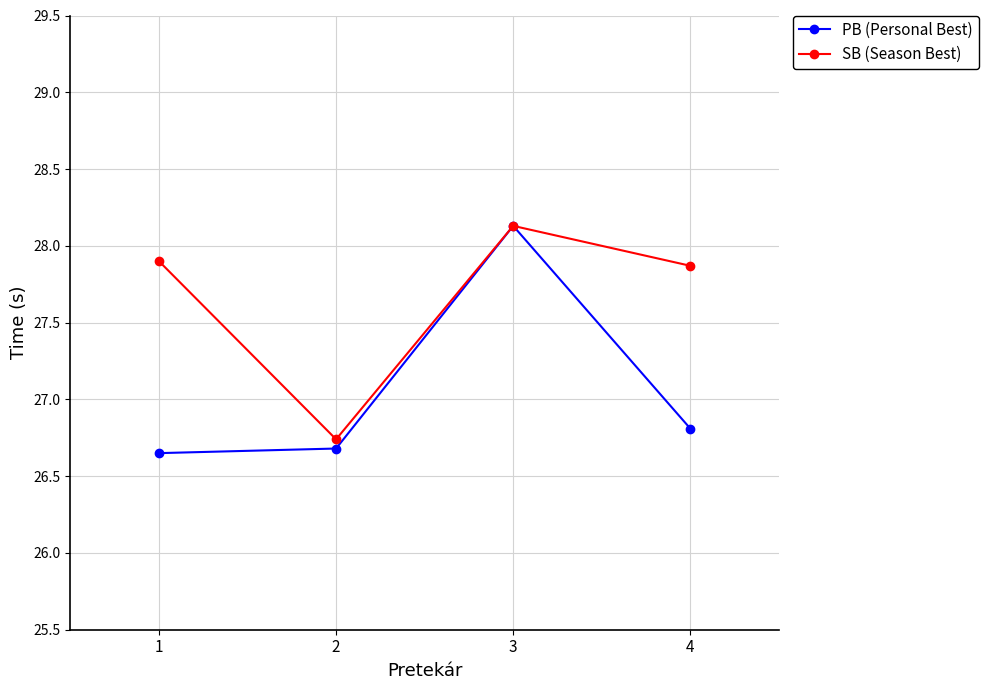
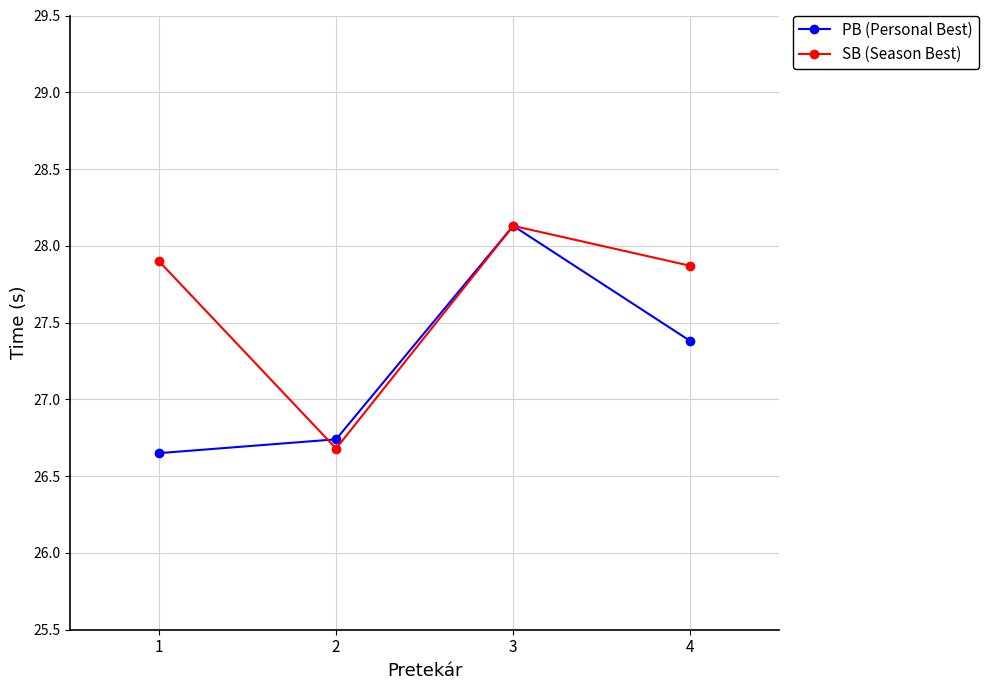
PB (Personal Best), 2: 26.68 -> 26.74
SB (Season Best), 2: 26.74 -> 26.68
PB (Personal Best), 4: 26.81 -> 27.38
